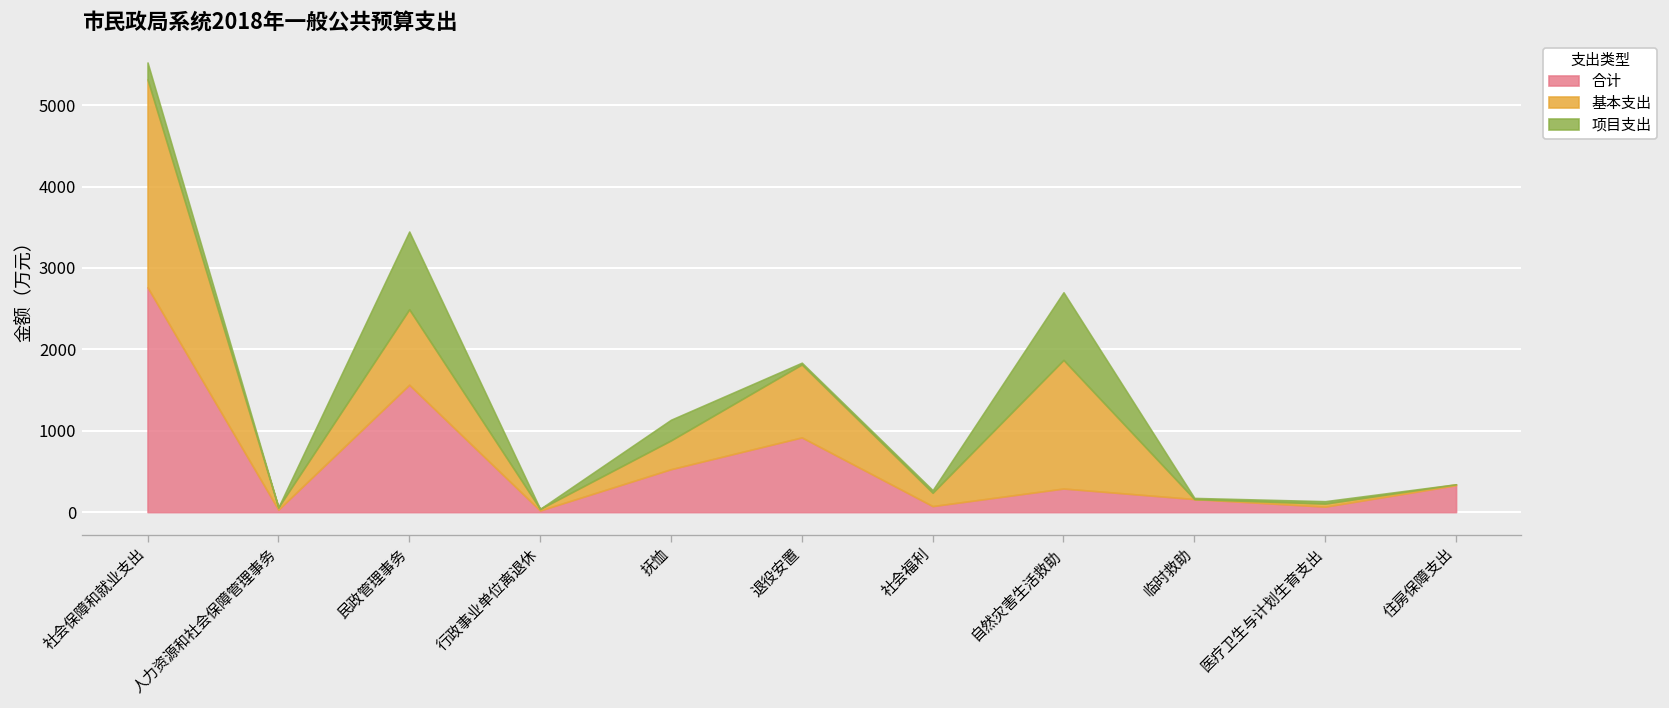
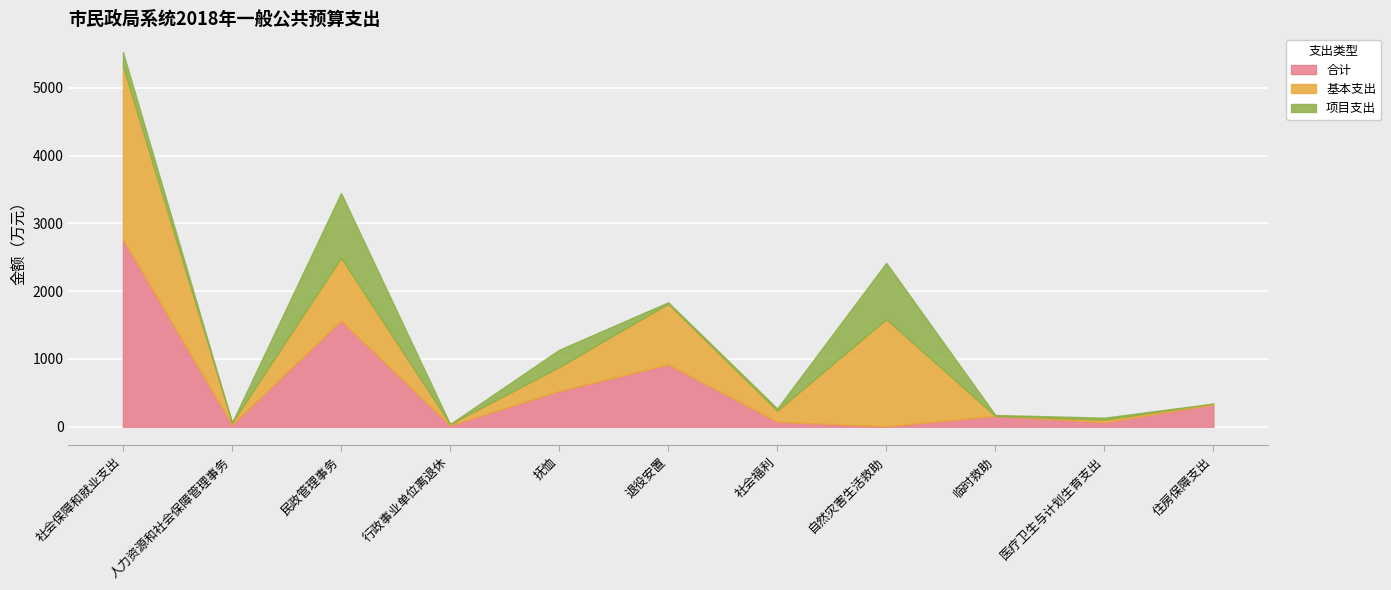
合计, 自然灾害生活救助: 300 -> 0
